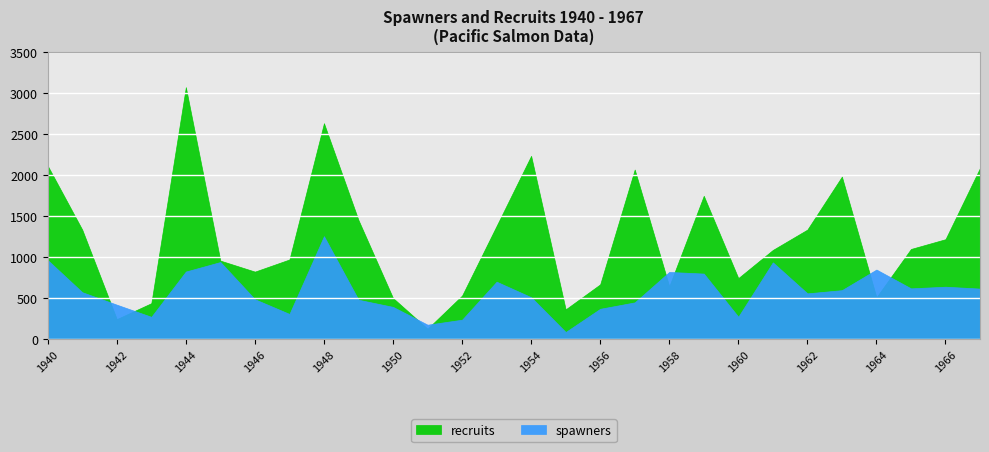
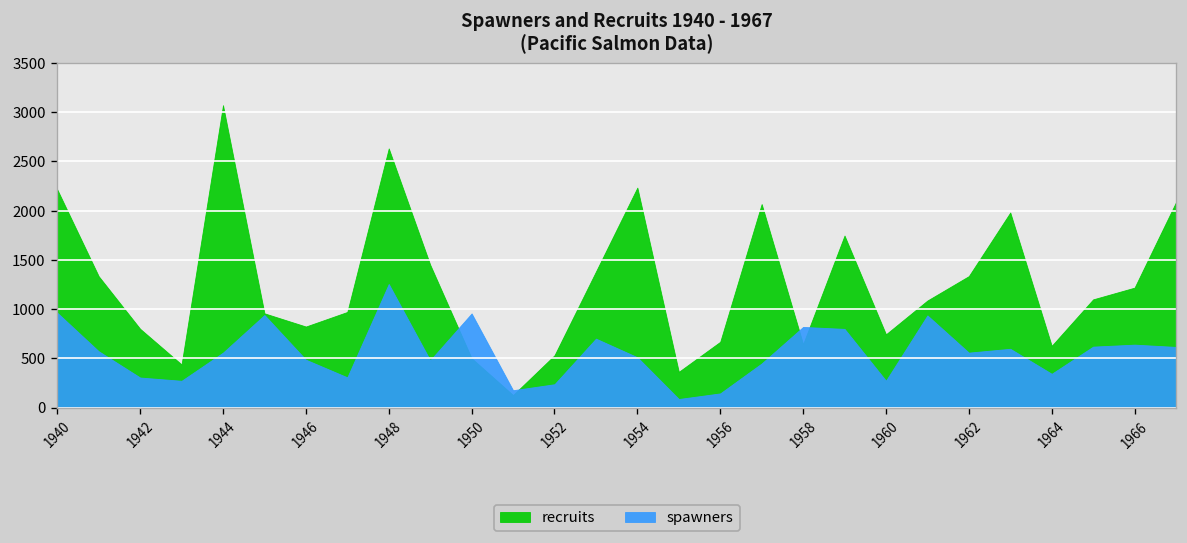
recruits, 1940: 2100 -> 2200
recruits, 1942: 200 -> 800
spawners, 1942: 400 -> 300
spawners, 1944: 800 -> 600
spawners, 1950: 400 -> 1000
spawners, 1956: 400 -> 100
recruits, 1964: 500 -> 600
spawners, 1964: 800 -> 300
